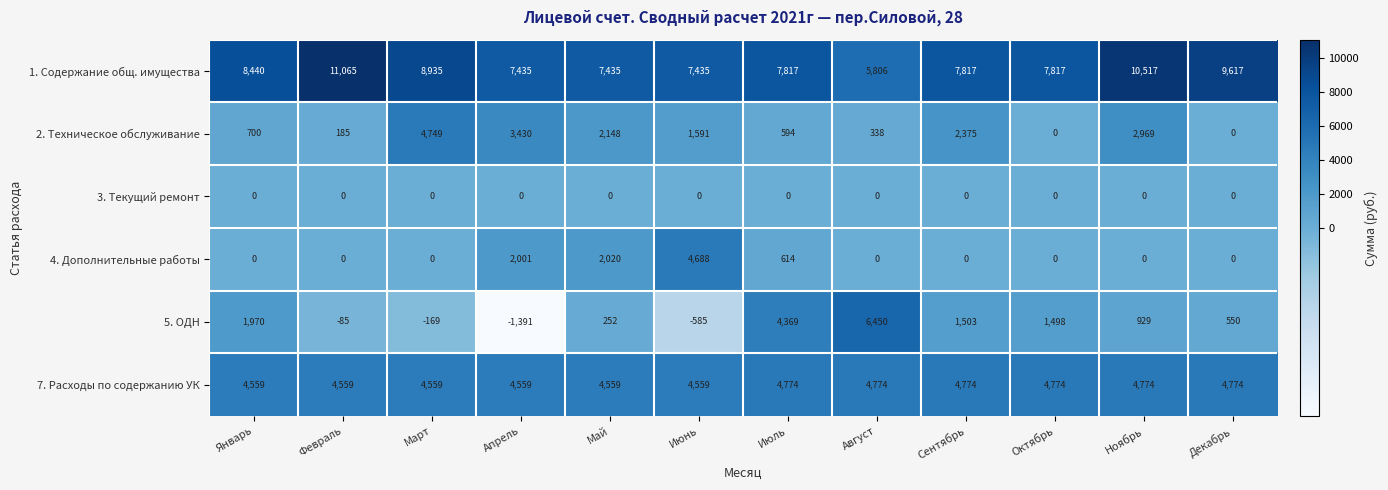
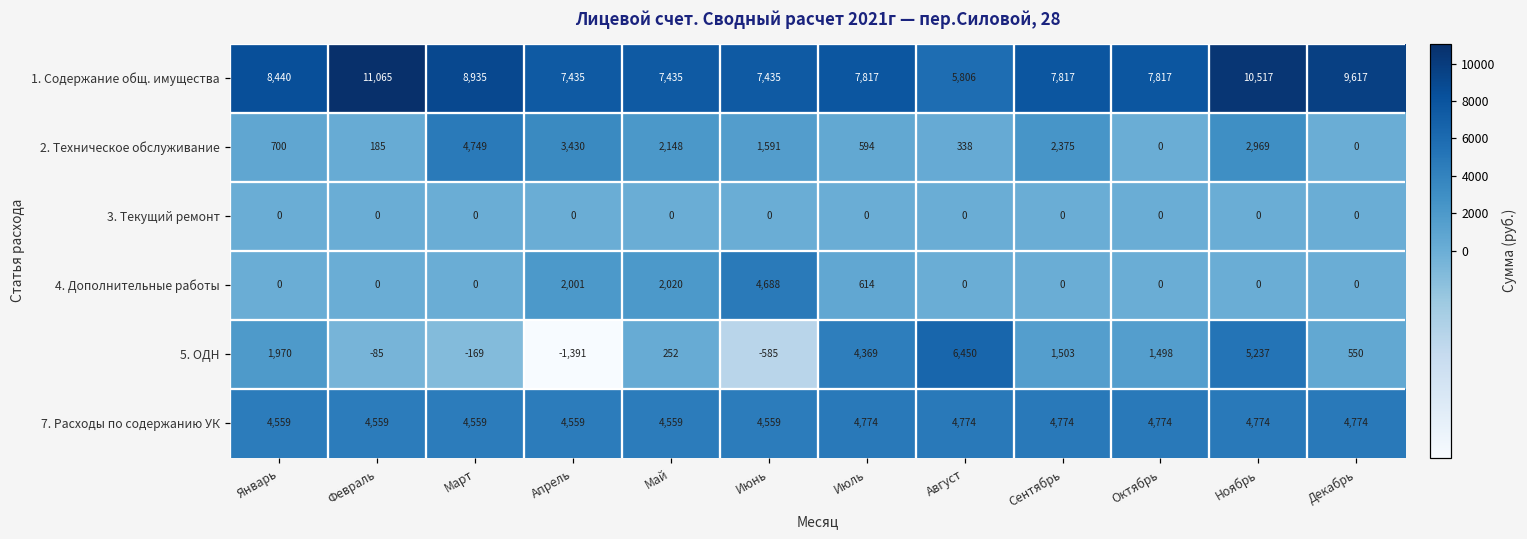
5. ОДН, Ноябрь: 929 -> 5,237
